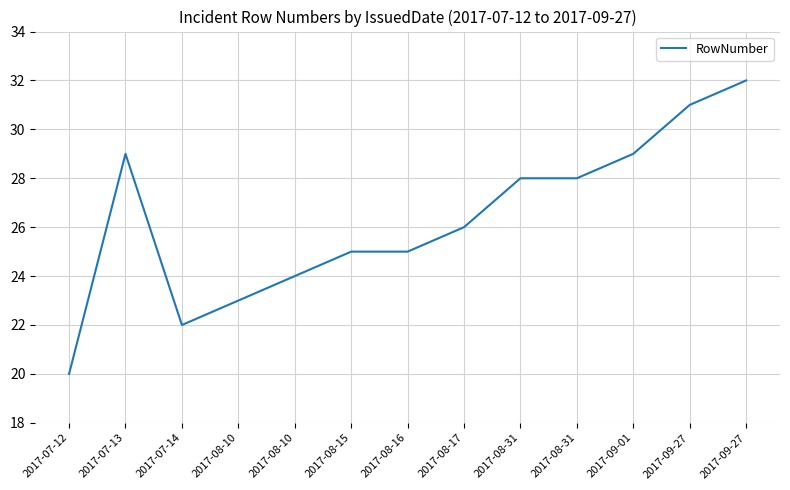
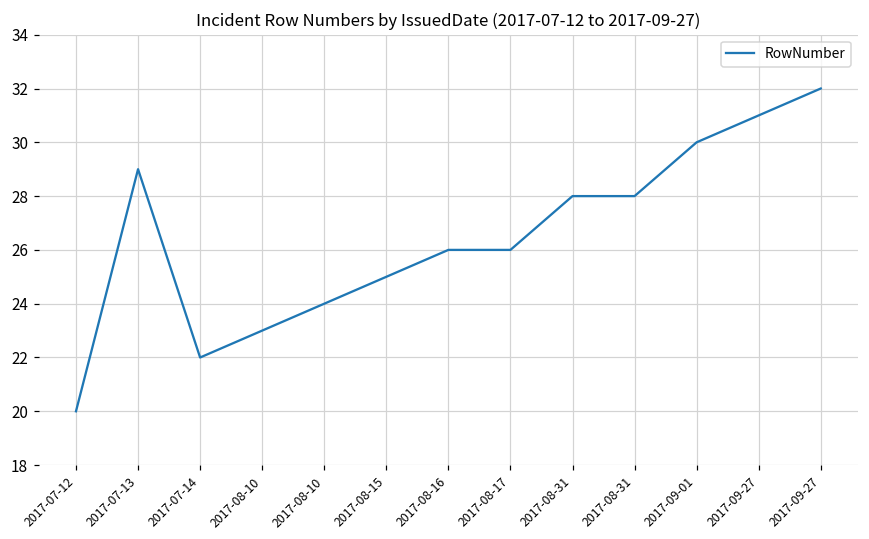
2017-08-16: 25 -> 26
2017-09-01: 29 -> 30
